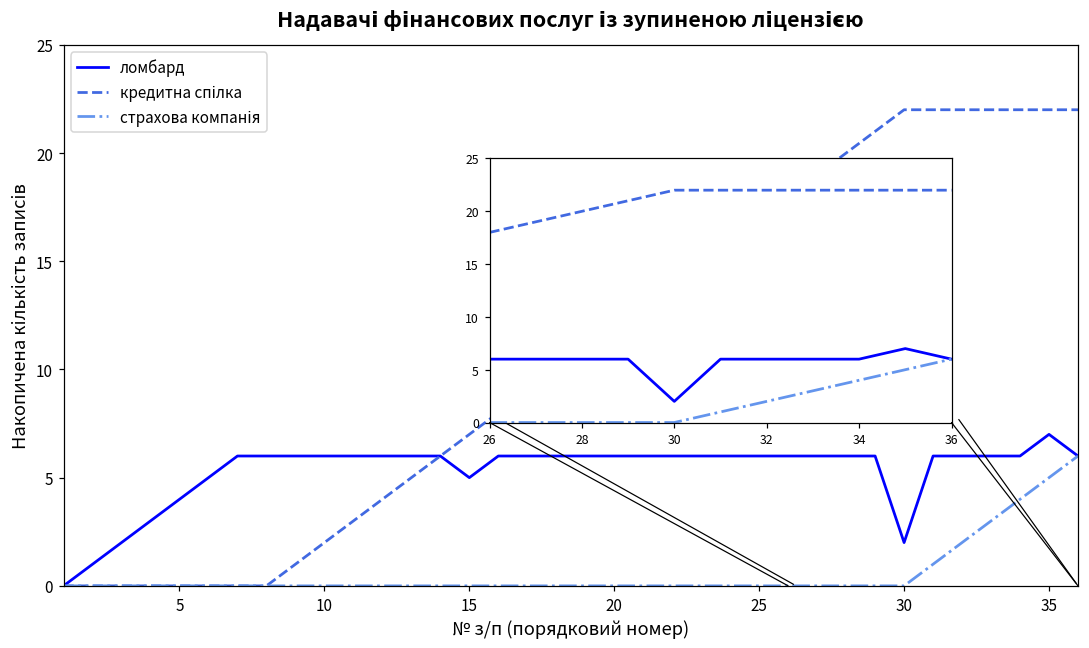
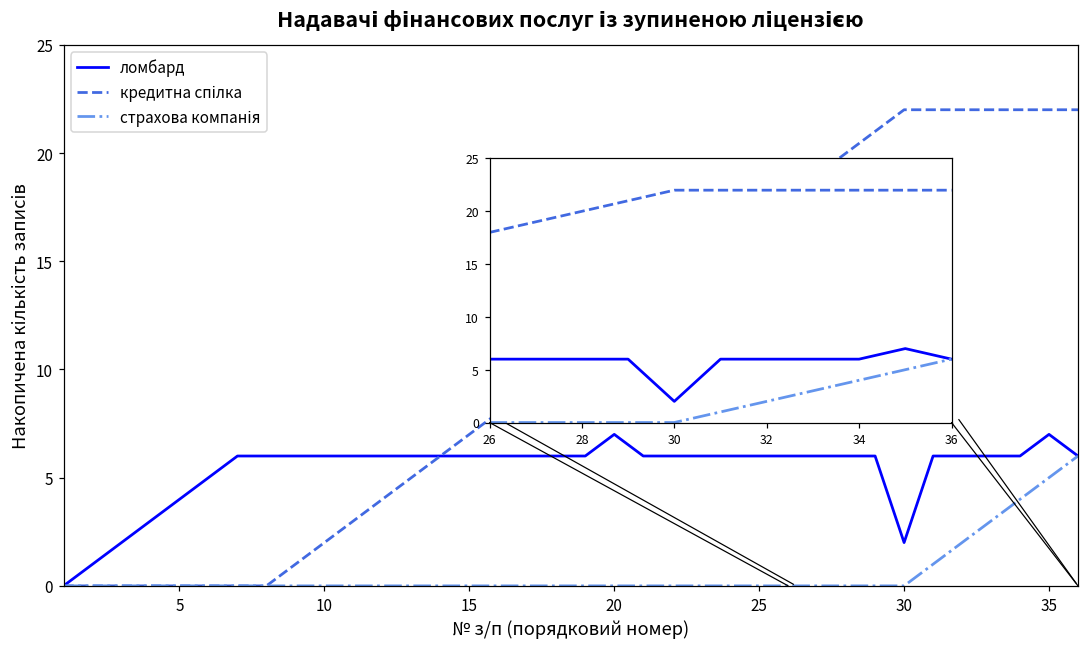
Надавачі фінансових послуг із зупиненою ліцензією, ломбард, 15: 5 -> 6
Надавачі фінансових послуг із зупиненою ліцензією, ломбард, 20: 6 -> 7
